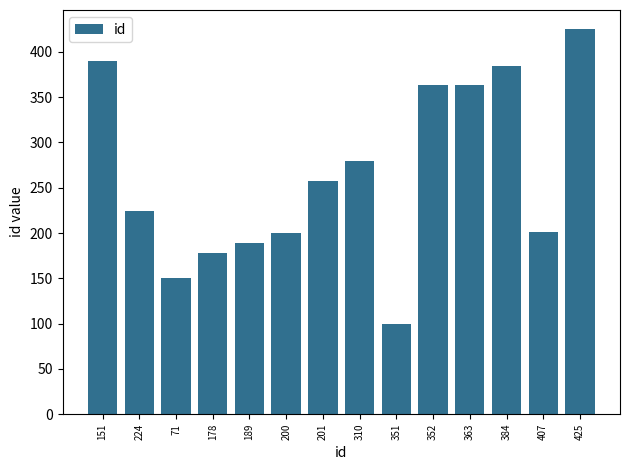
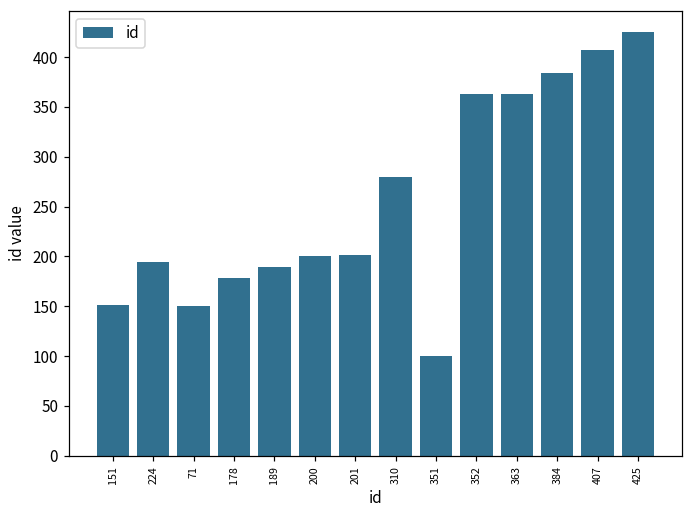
151: 390 -> 150
224: 220 -> 190
201: 260 -> 200
407: 200 -> 410
